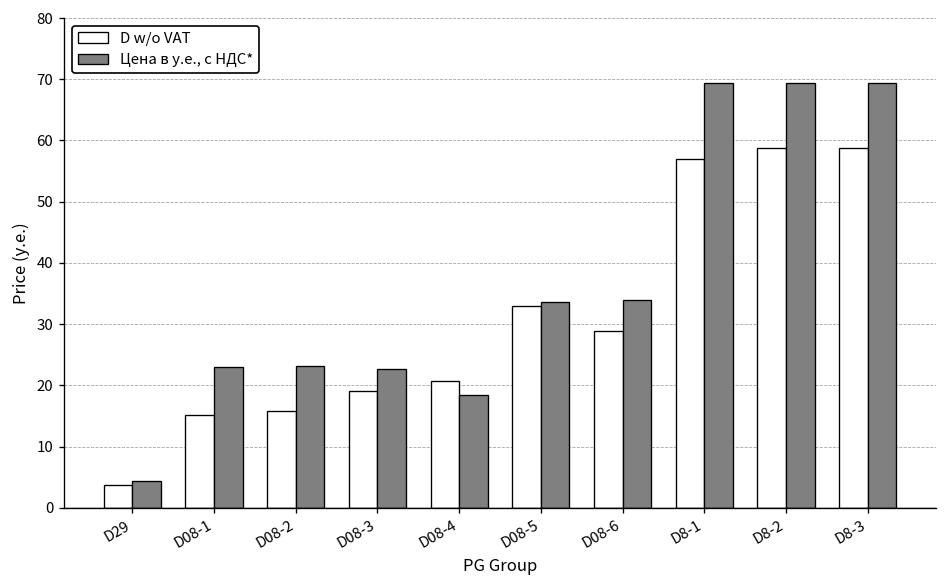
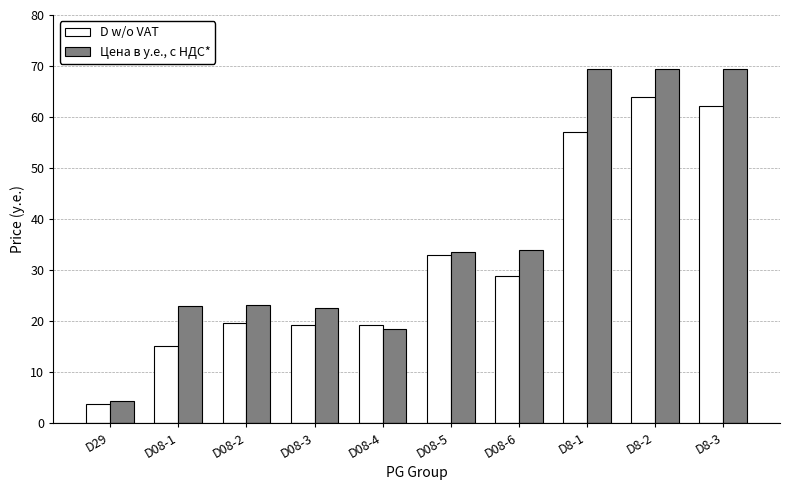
D w/o VAT, D08-2: 16 -> 20
D w/o VAT, D08-4: 21 -> 19
D w/o VAT, D8-2: 59 -> 64
D w/o VAT, D8-3: 59 -> 62
